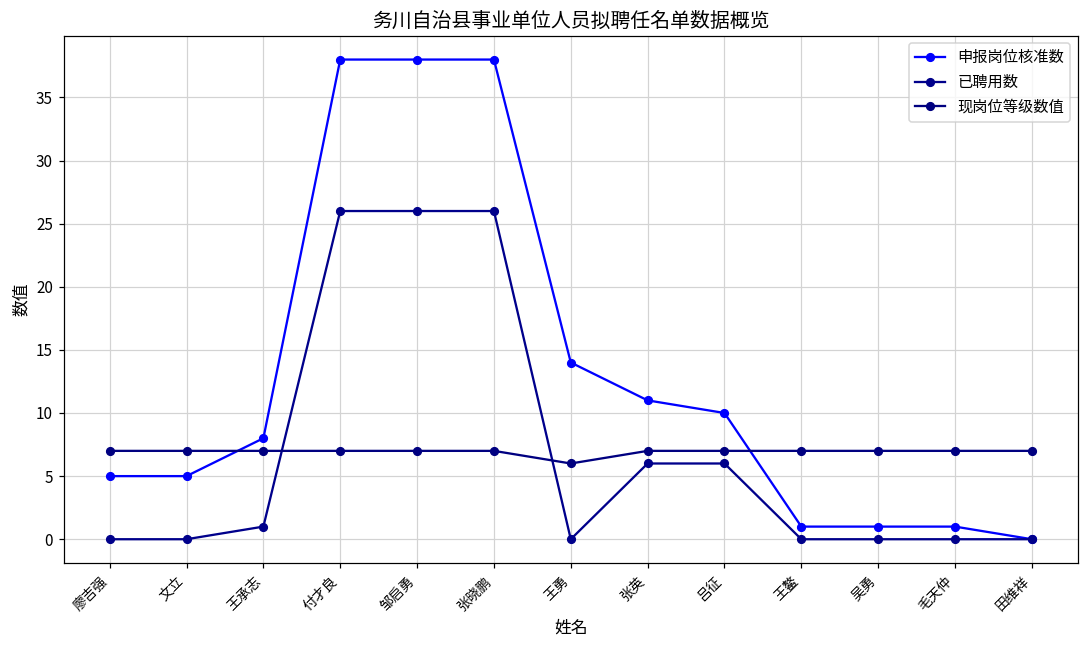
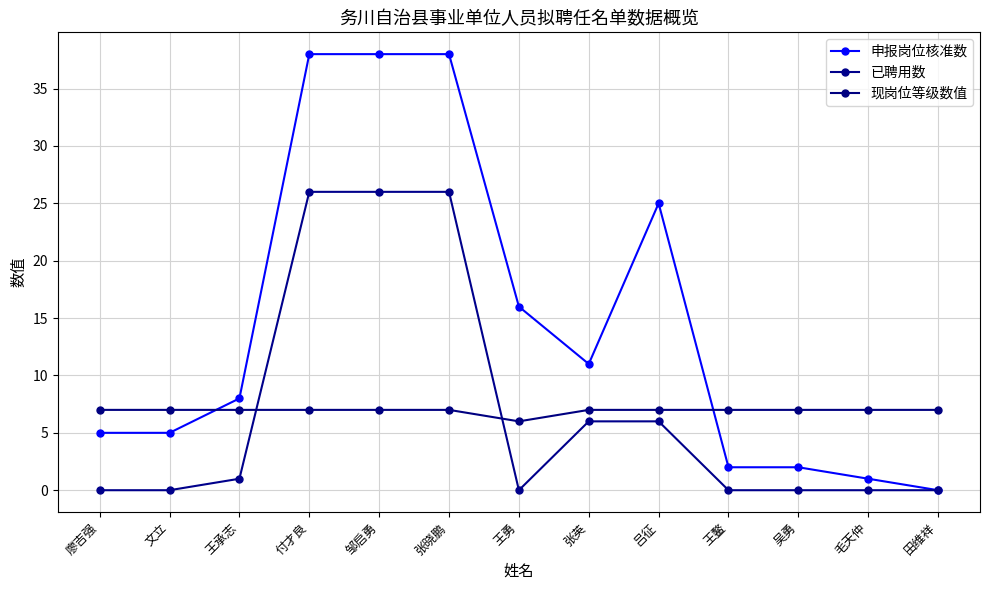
申报岗位核准数, 王勇: 14 -> 16
申报岗位核准数, 吕征: 10 -> 25
申报岗位核准数, 王鳌: 1 -> 2
申报岗位核准数, 吴勇: 1 -> 2
